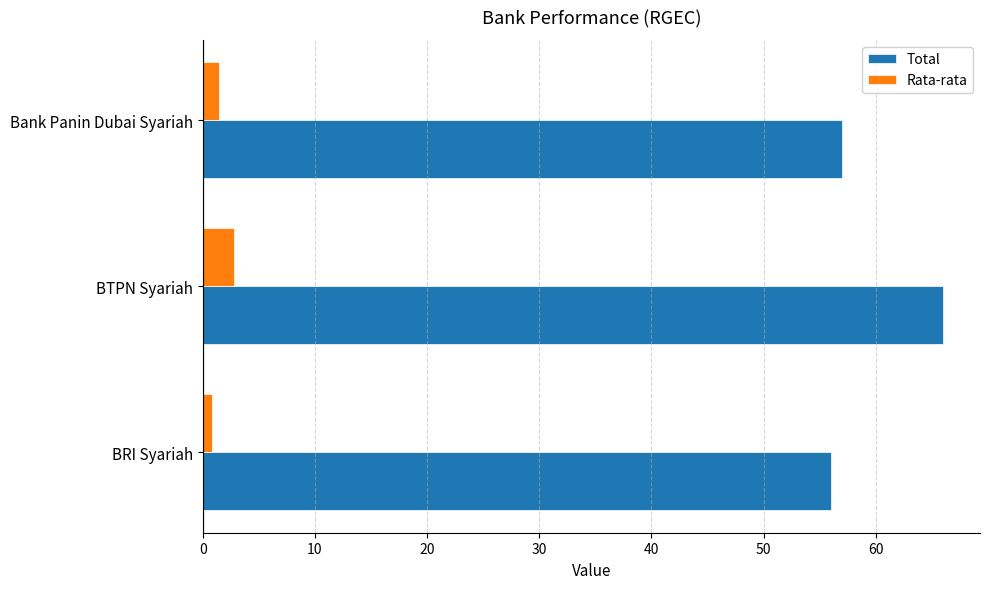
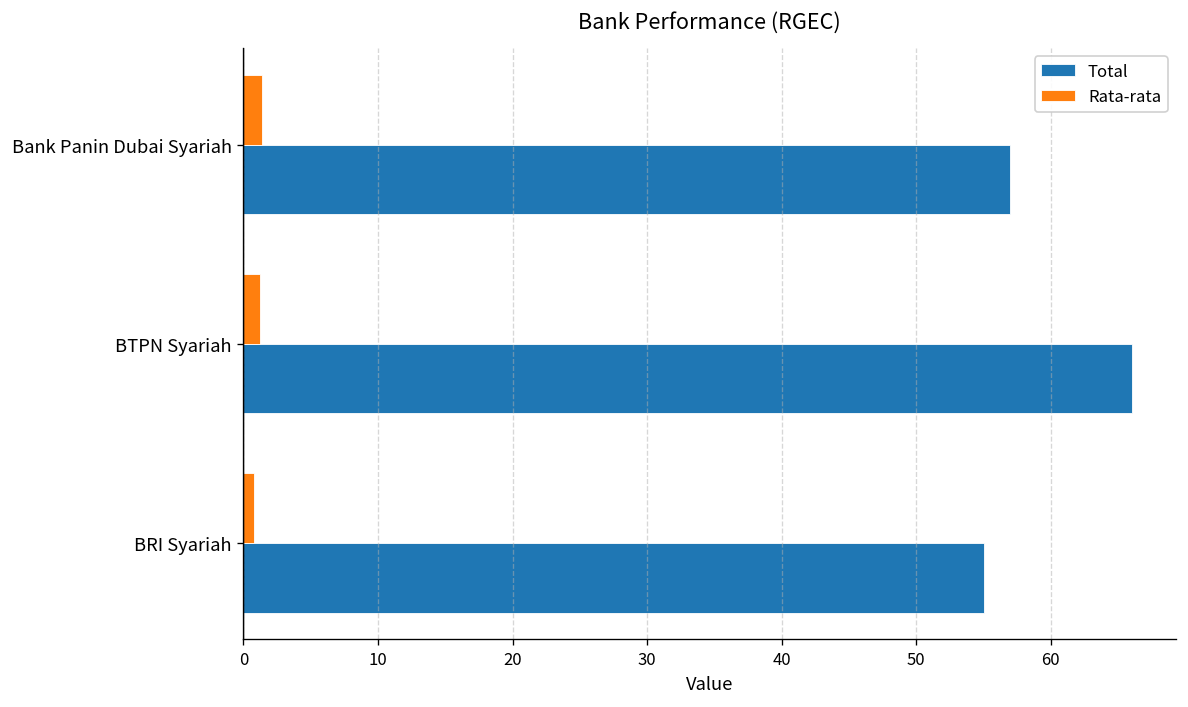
Rata-rata, BTPN Syariah: 2.8 -> 1.3
Total, BRI Syariah: 56 -> 55
